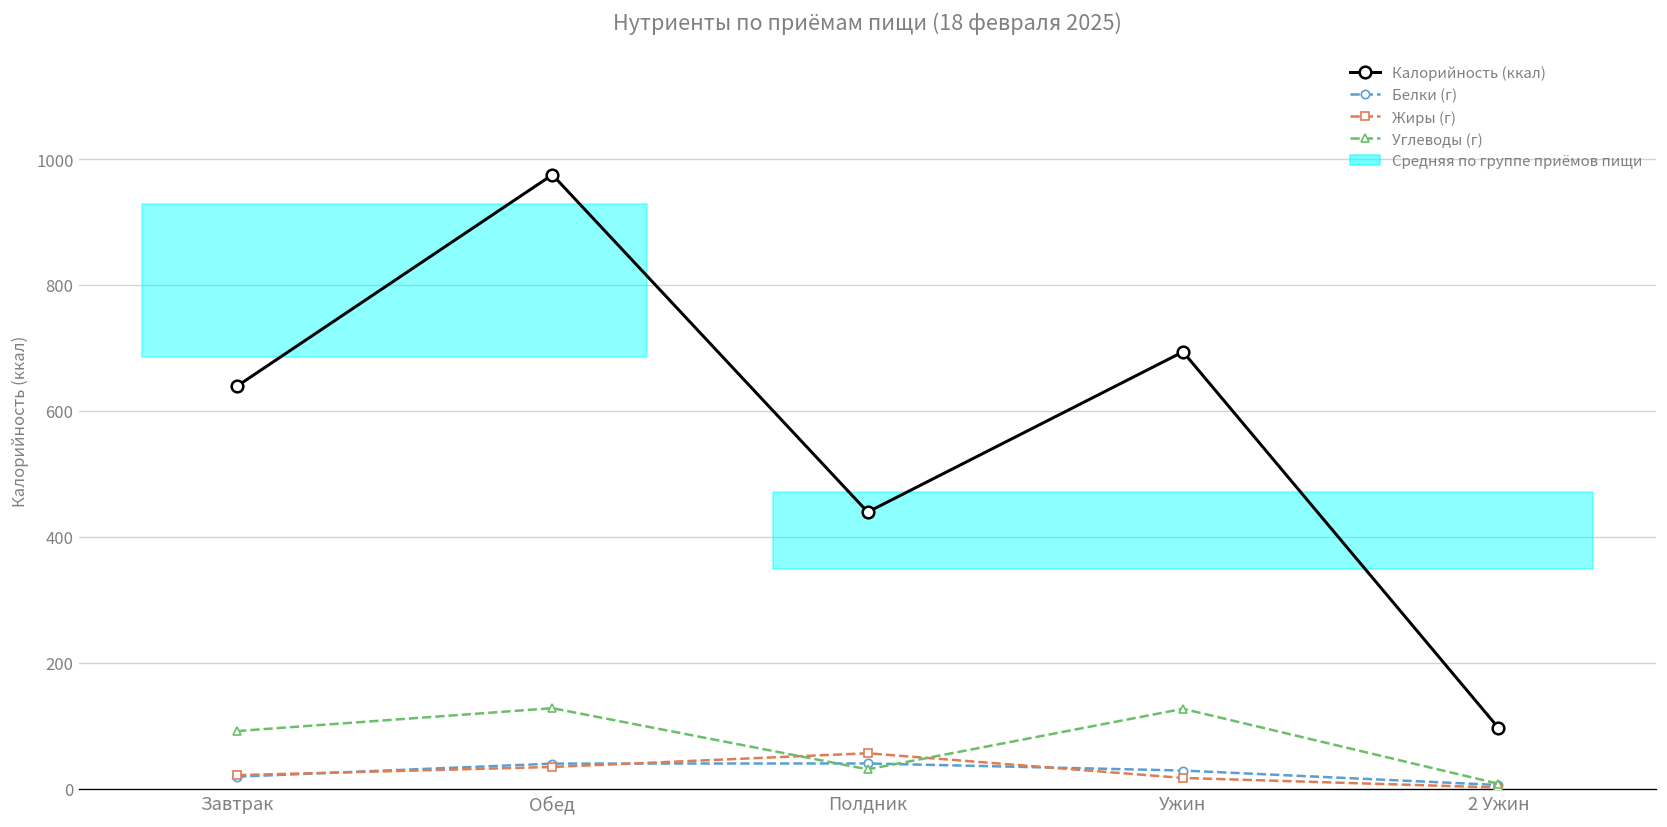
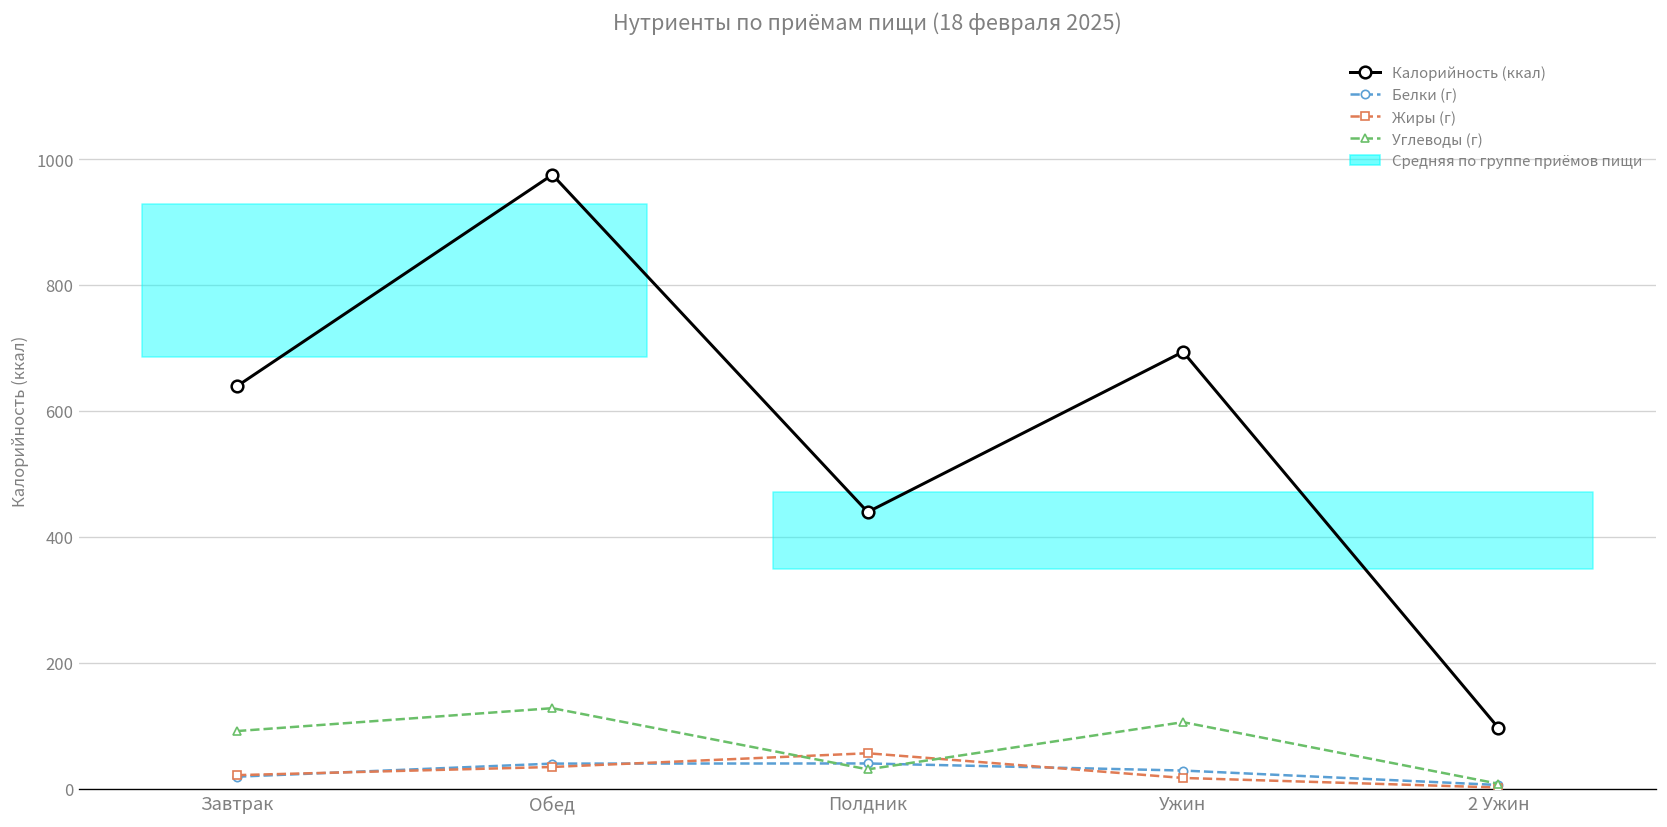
Углеводы (г), Ужин: 130 -> 110
